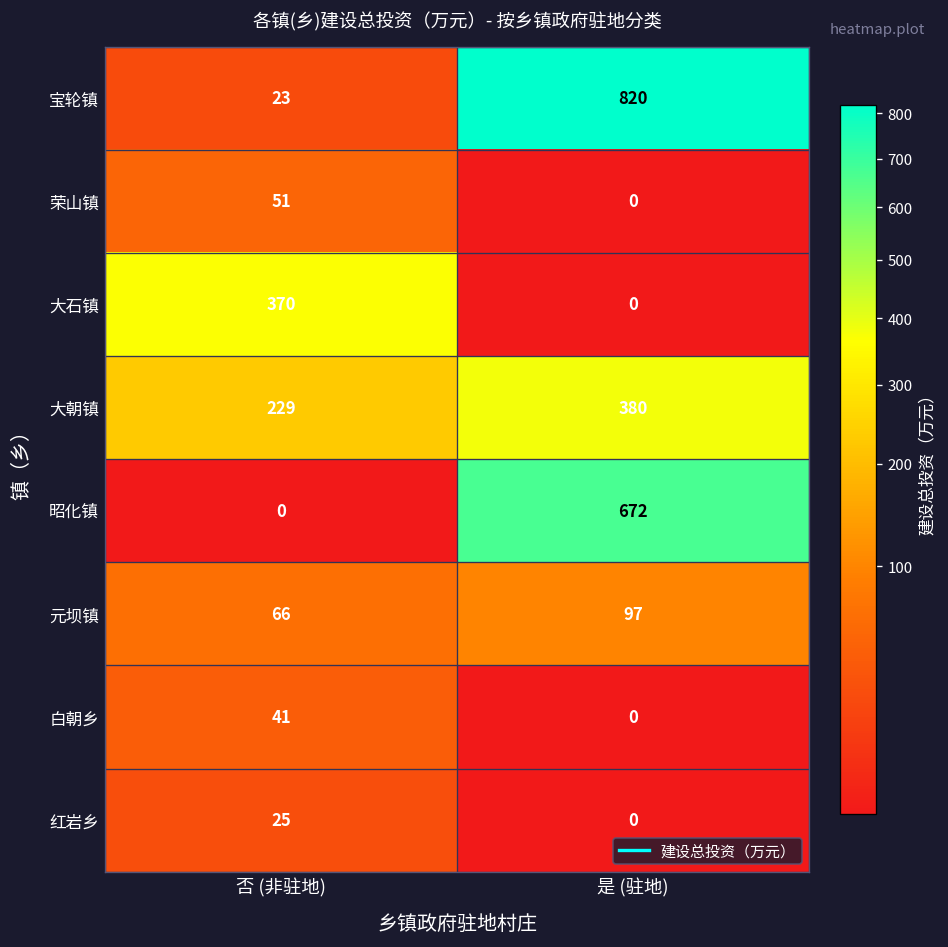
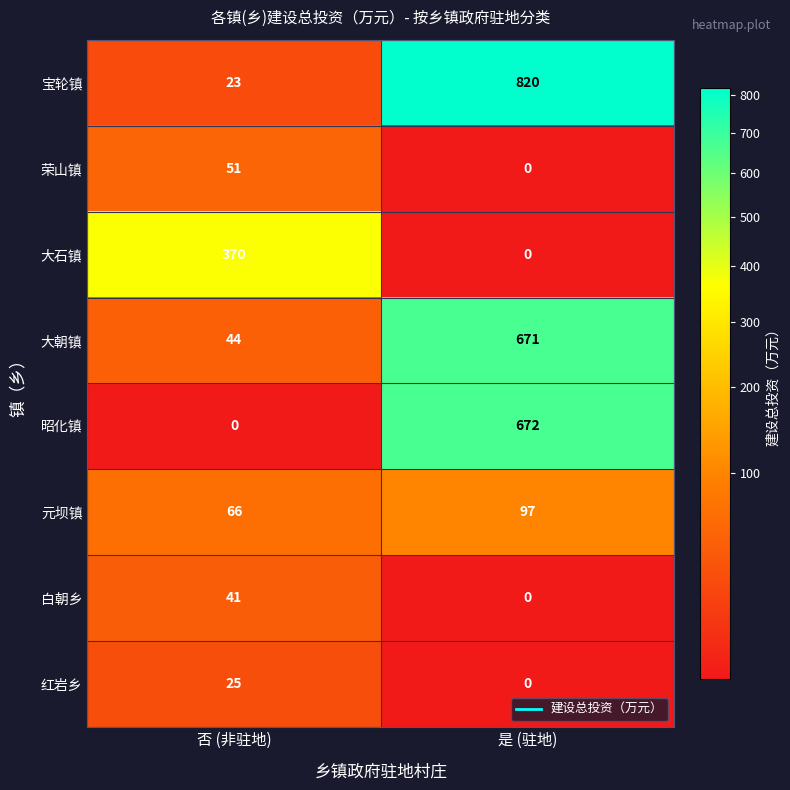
大朝镇, 否 (非驻地): 229 -> 44
大朝镇, 是 (驻地): 380 -> 671
